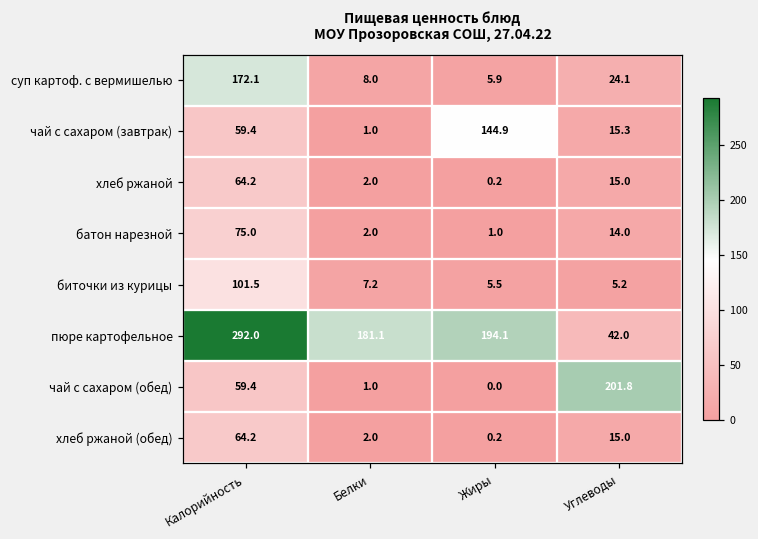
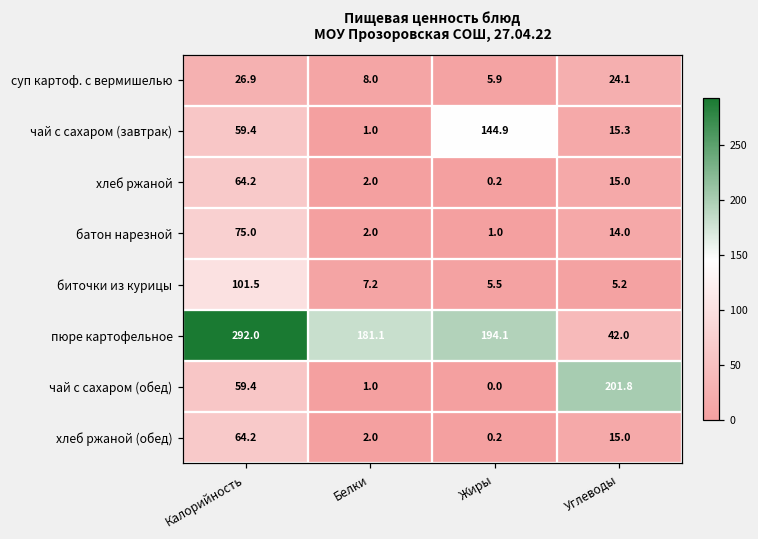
суп картоф. с вермишелью, Калорийность: 172.1 -> 26.9
